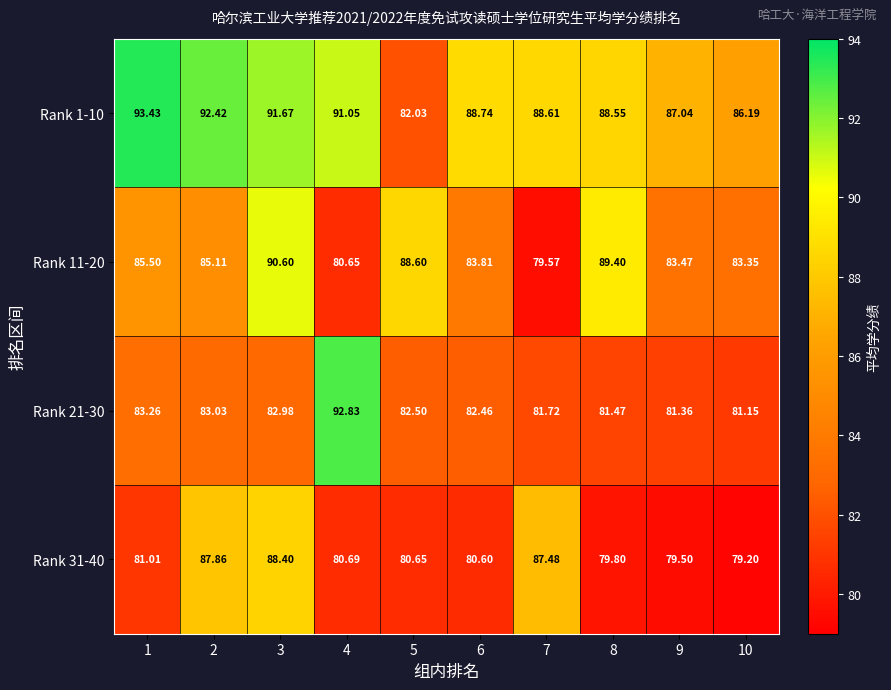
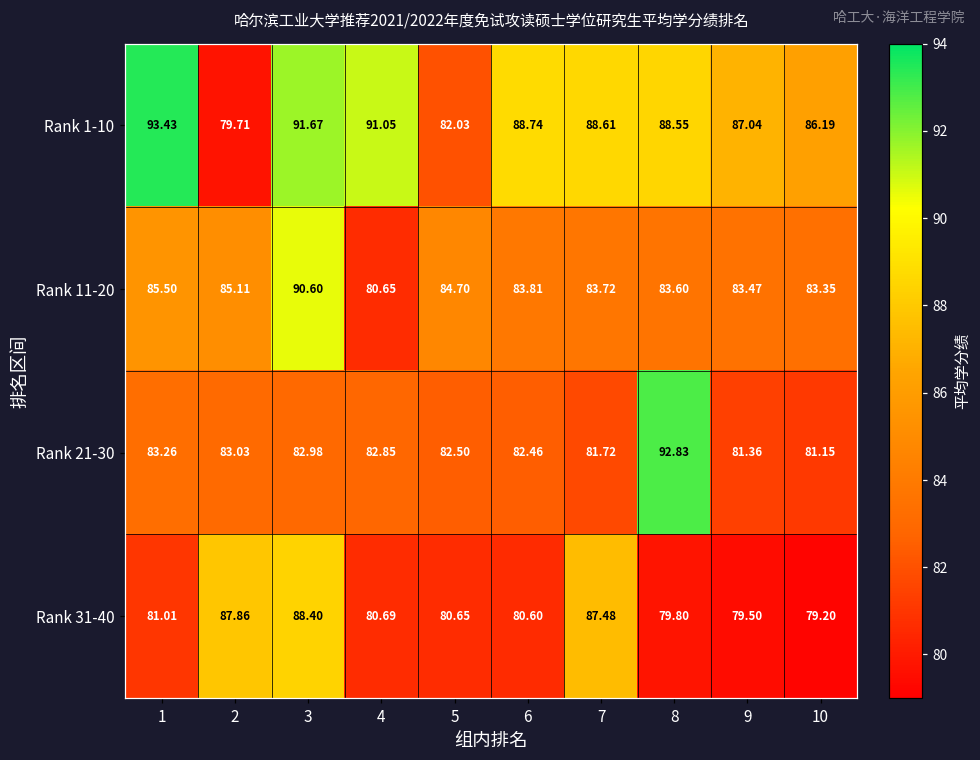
Rank 1-10, 2: 92.42 -> 79.71
Rank 11-20, 5: 88.60 -> 84.70
Rank 11-20, 7: 79.57 -> 83.72
Rank 11-20, 8: 89.40 -> 83.60
Rank 21-30, 4: 92.83 -> 82.85
Rank 21-30, 8: 81.47 -> 92.83
